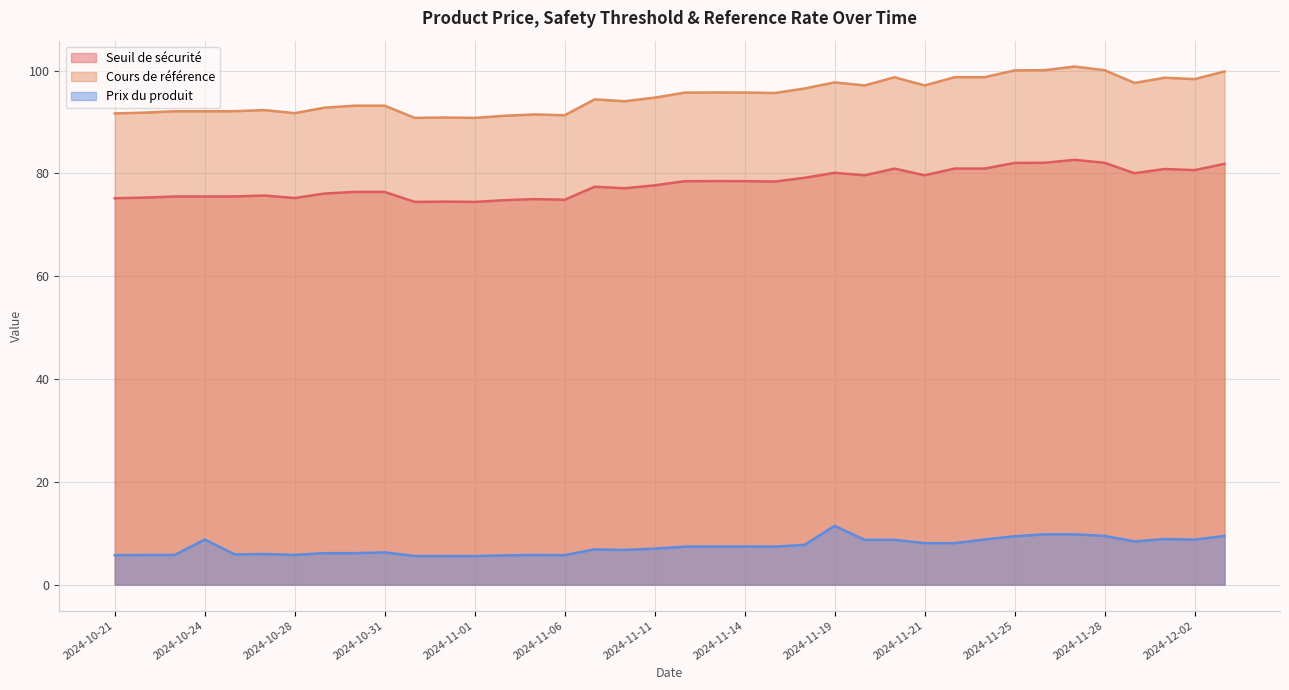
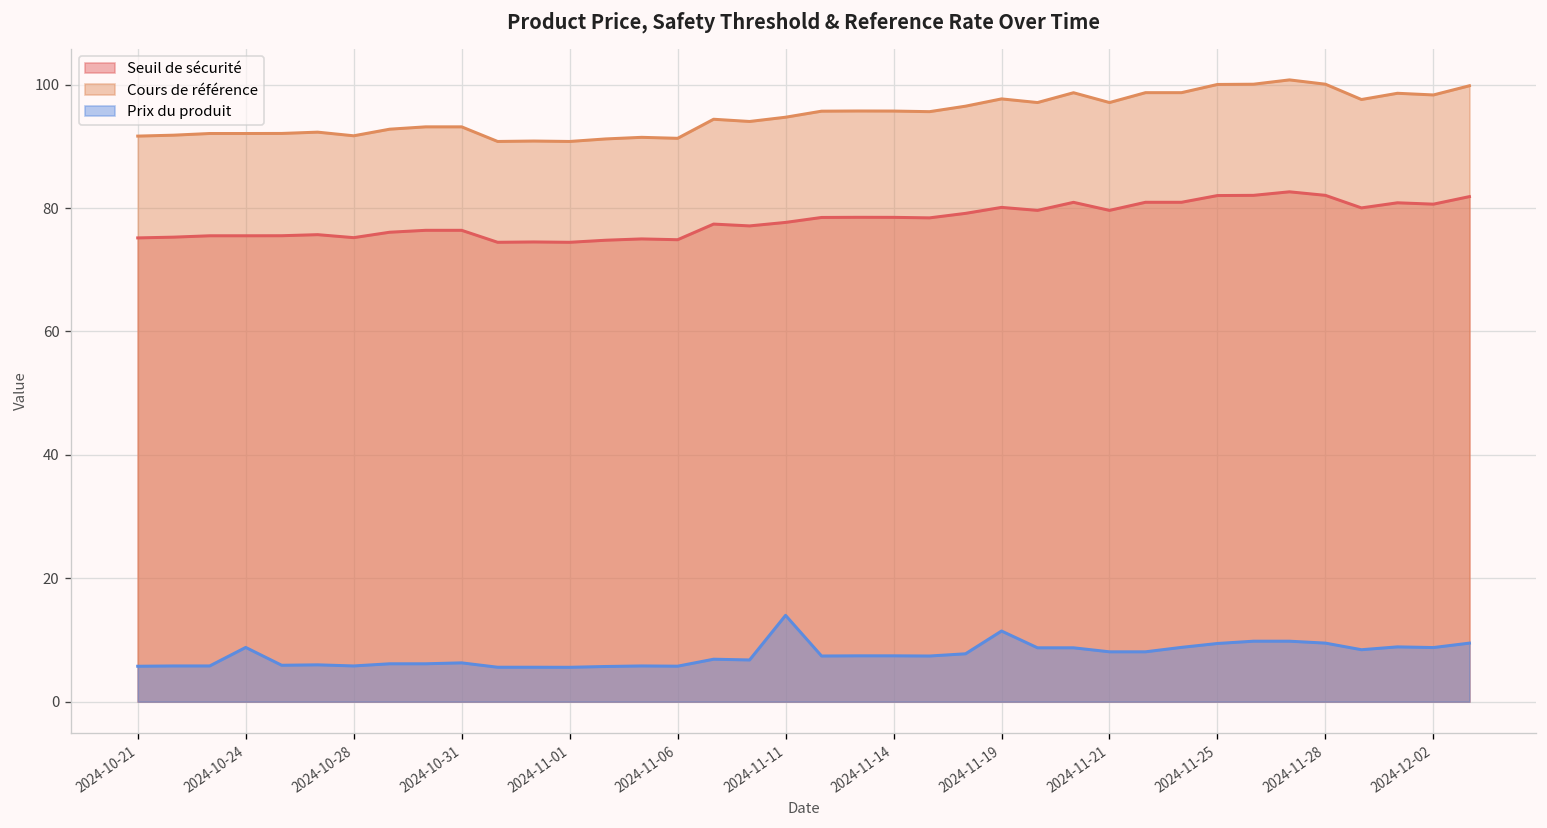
Prix du produit, 2024-11-11: 7 -> 14
